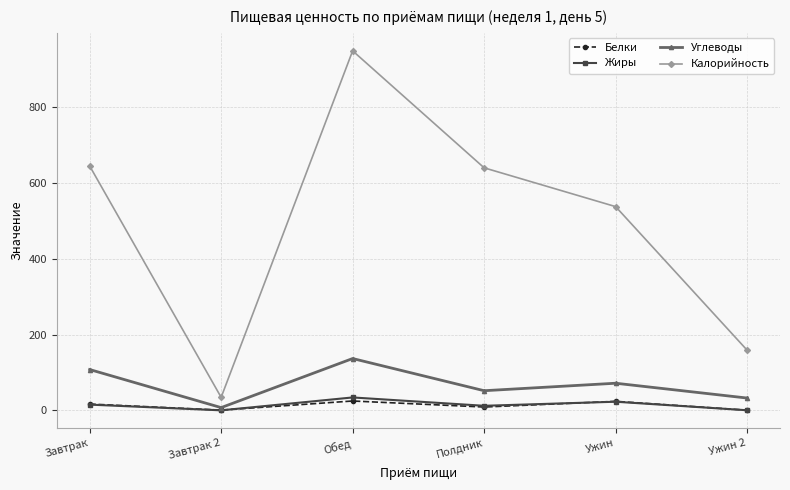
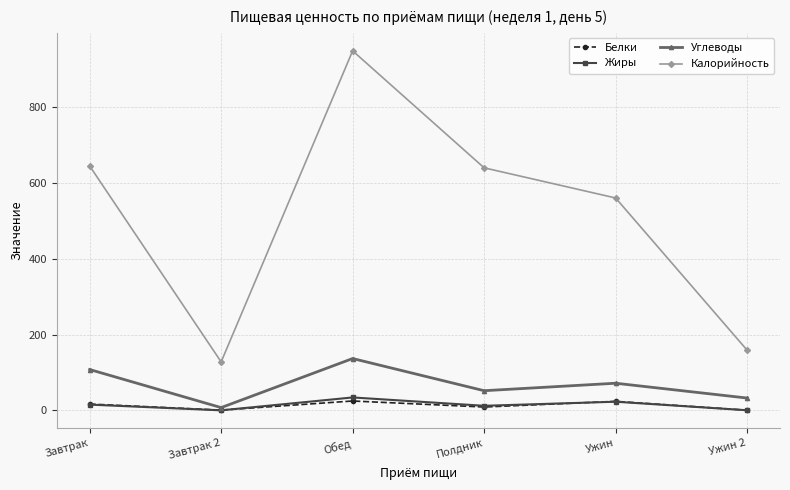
Калорийность, Завтрак 2: 30 -> 130
Калорийность, Ужин: 540 -> 560
